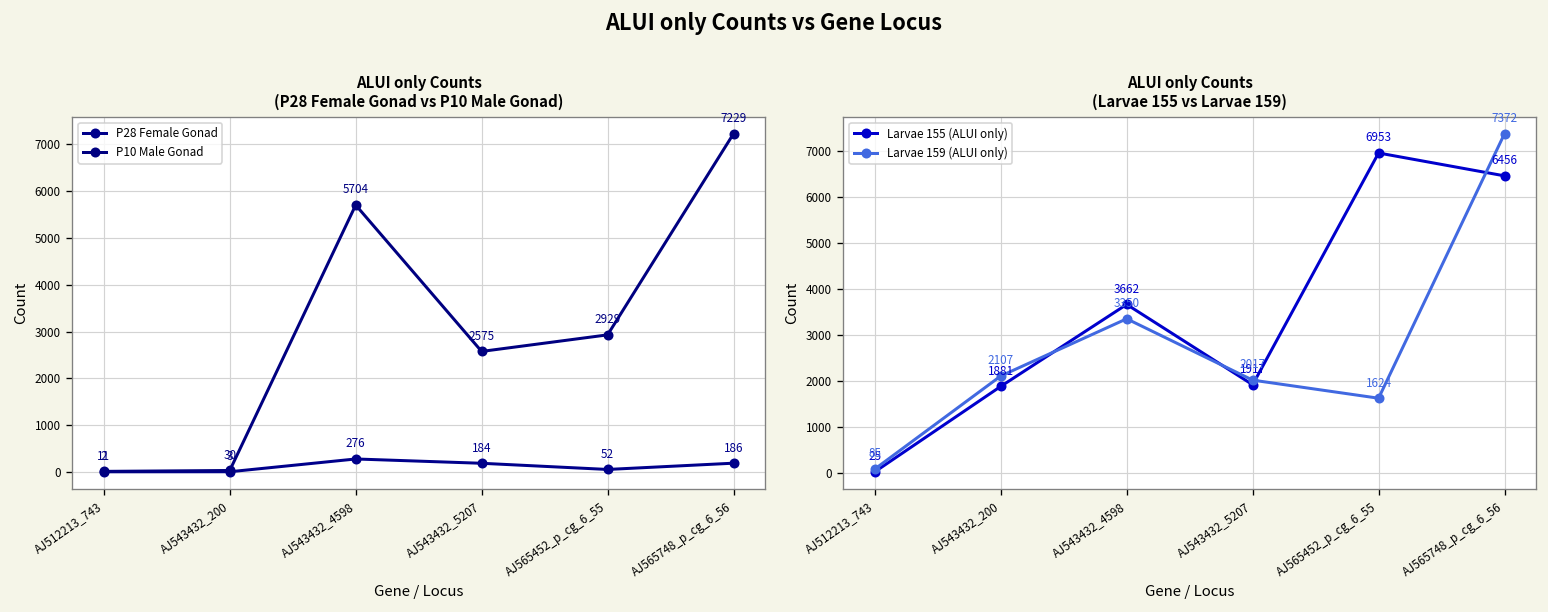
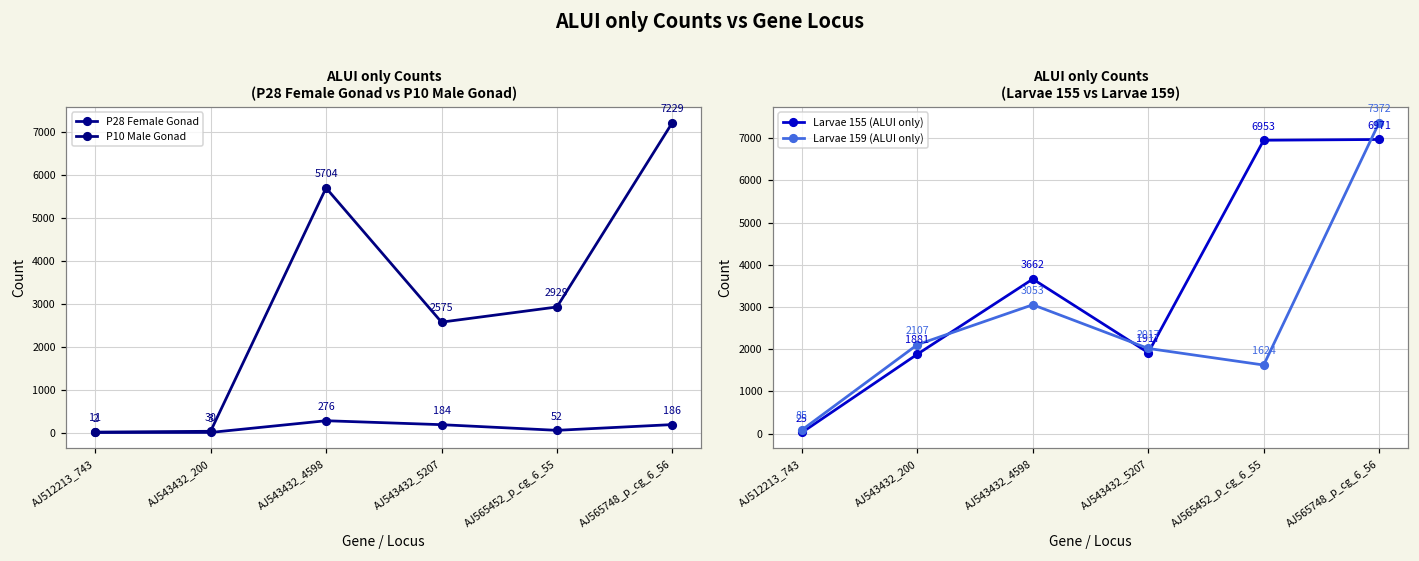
ALUI only Counts (Larvae 155 vs Larvae 159), Larvae 159 (ALUI only), AJ543432_4598: 3350 -> 3053
ALUI only Counts (Larvae 155 vs Larvae 159), Larvae 155 (ALUI only), AJ565748_p_cg_6_56: 6456 -> 6971
